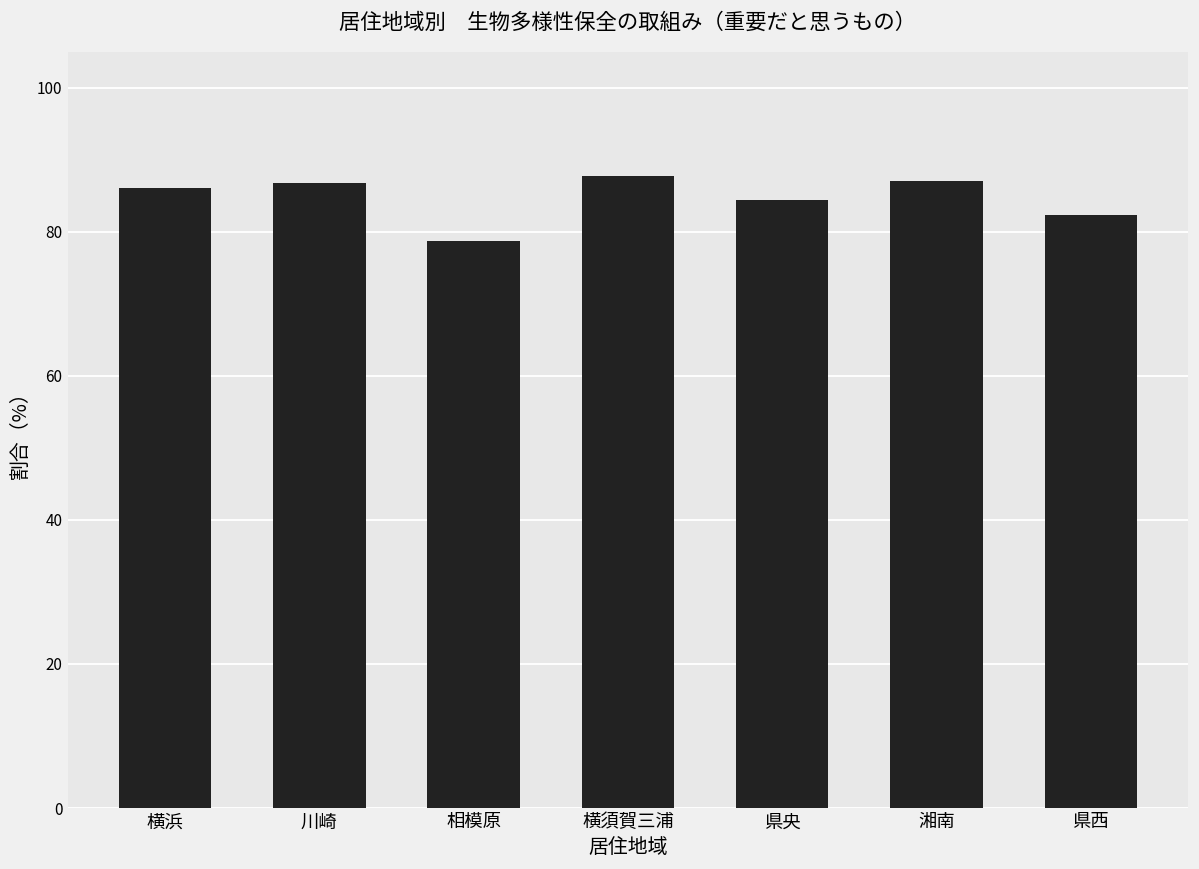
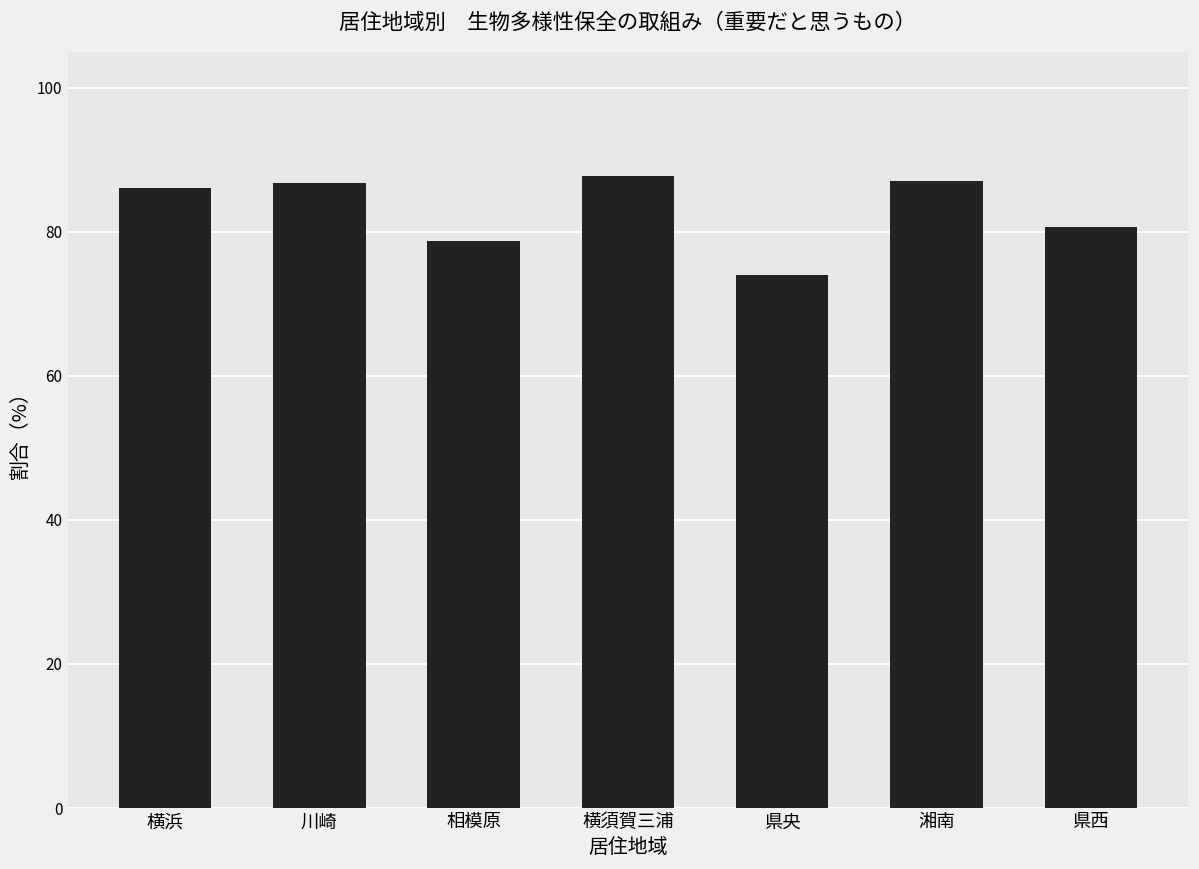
県央: 84 -> 74
県西: 82 -> 81
